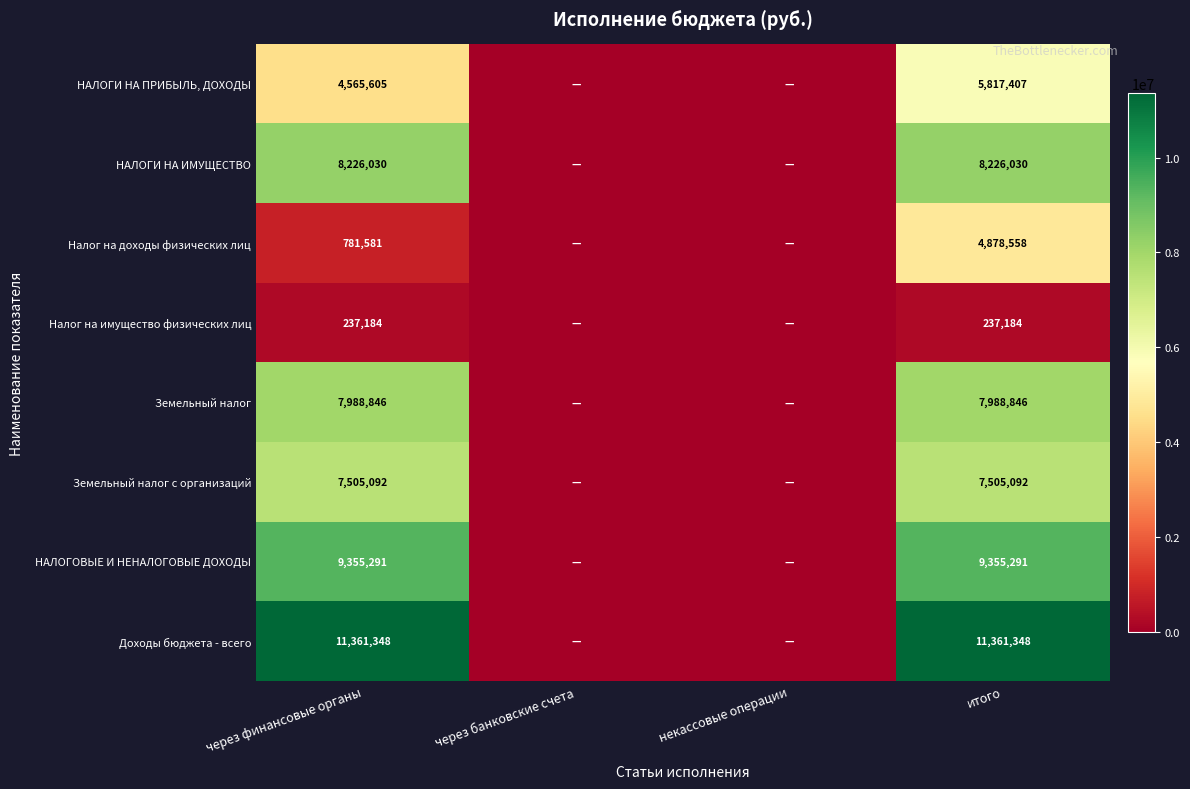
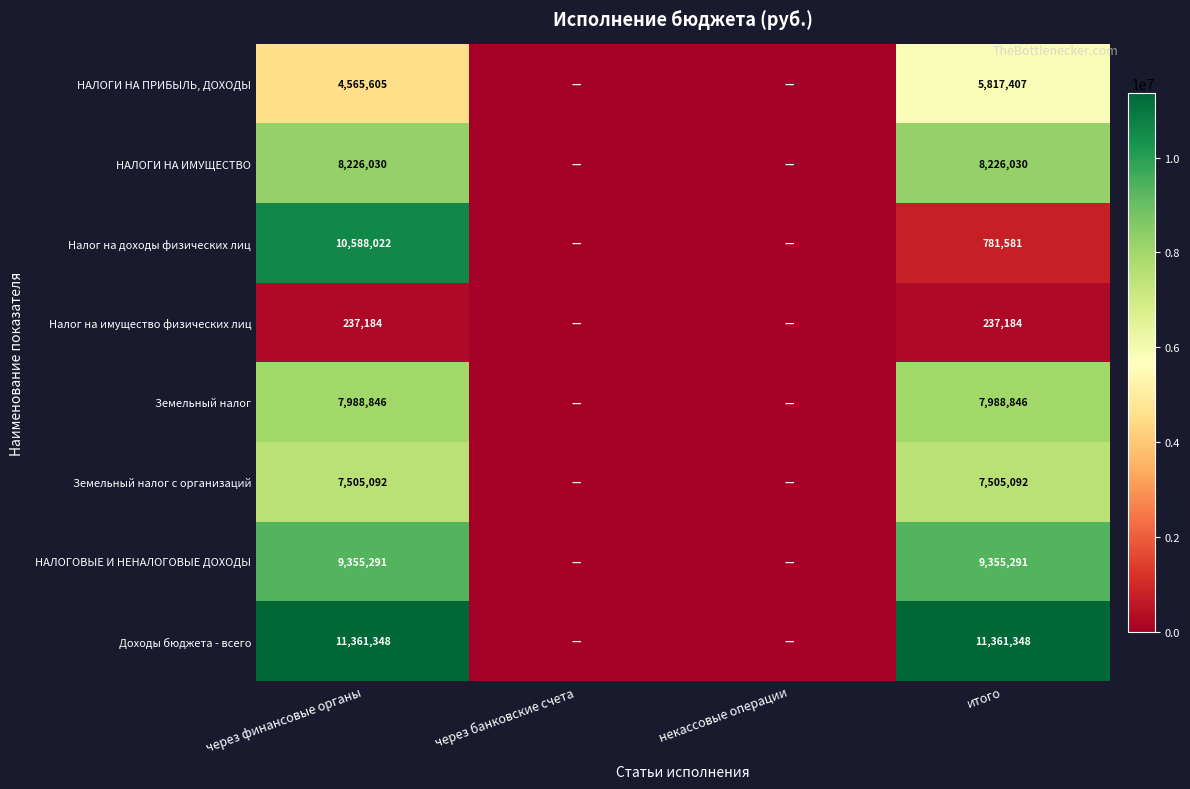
Налог на доходы физических лиц, через финансовые органы: 781,581 -> 10,588,022
Налог на доходы физических лиц, итого: 4,878,558 -> 781,581
